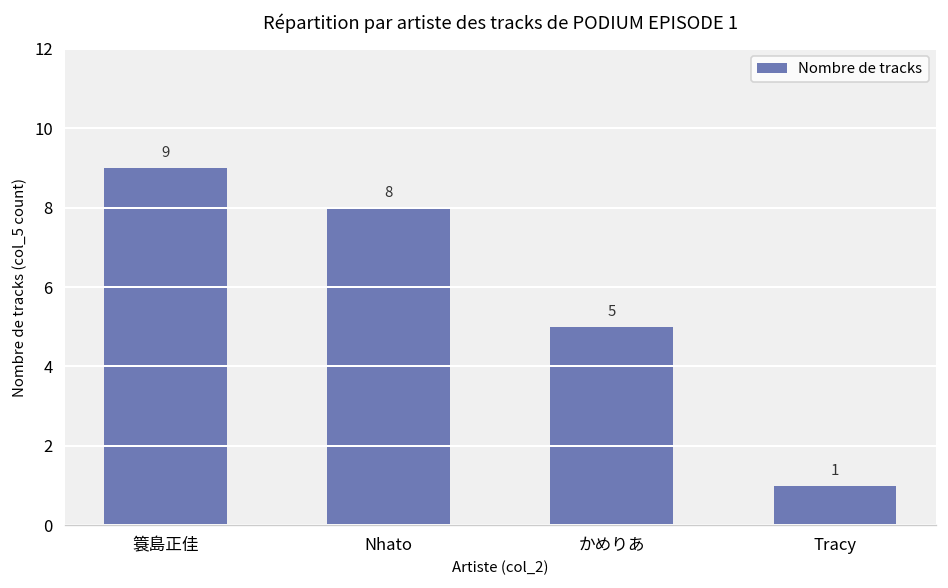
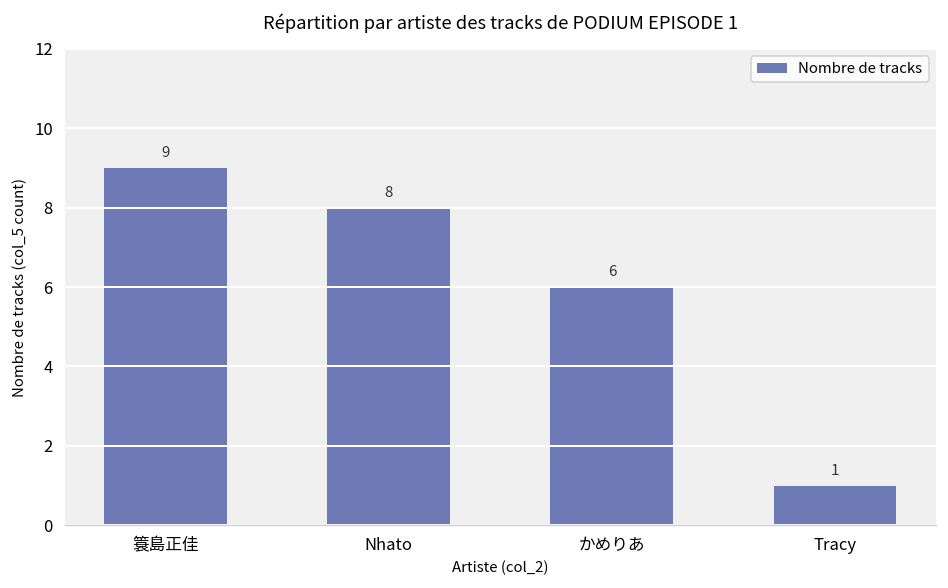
かめりあ: 5 -> 6
